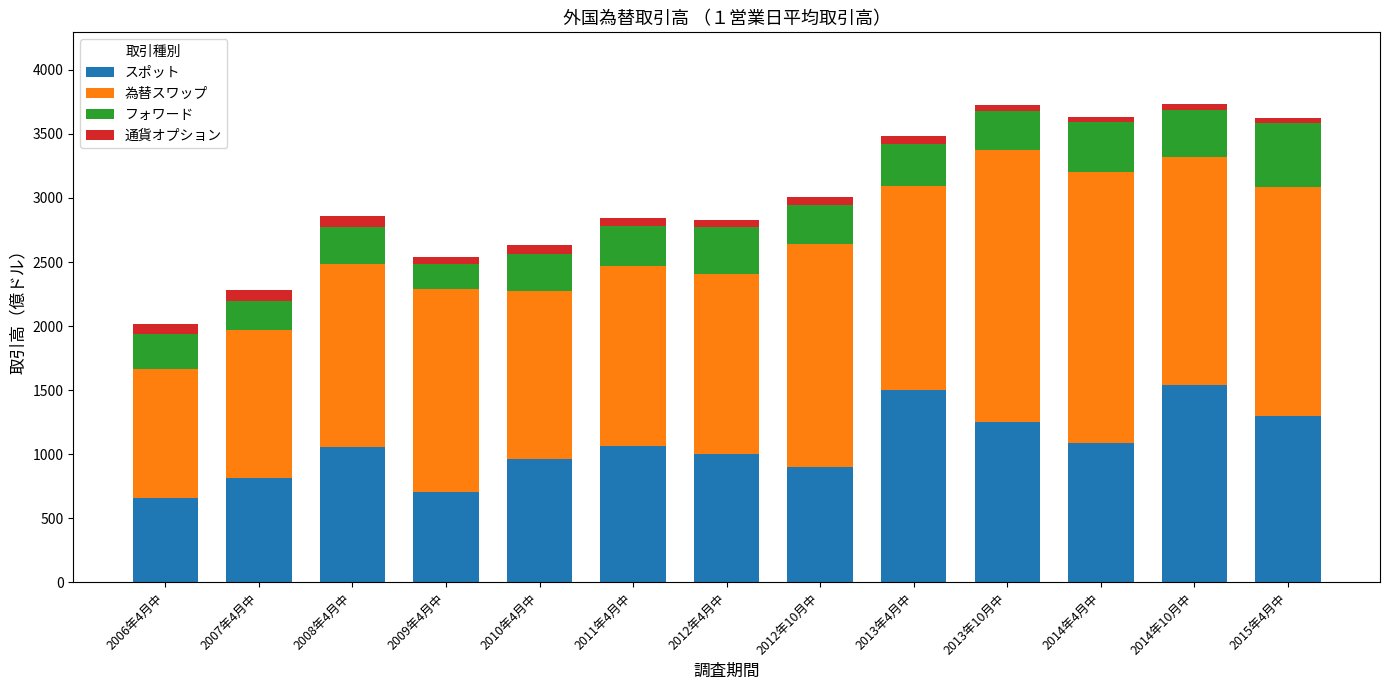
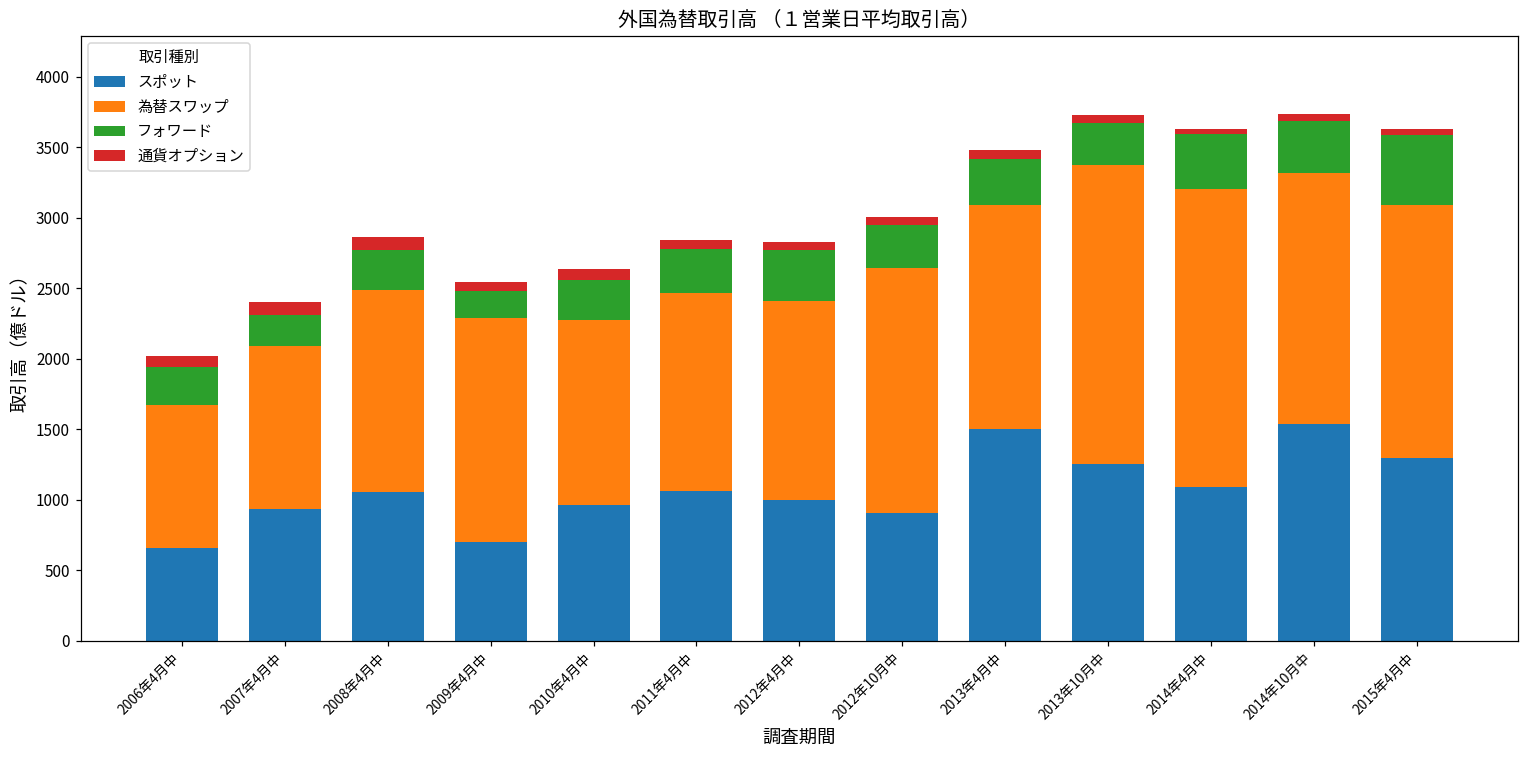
スポット, 2007年4月中: 810 -> 930
